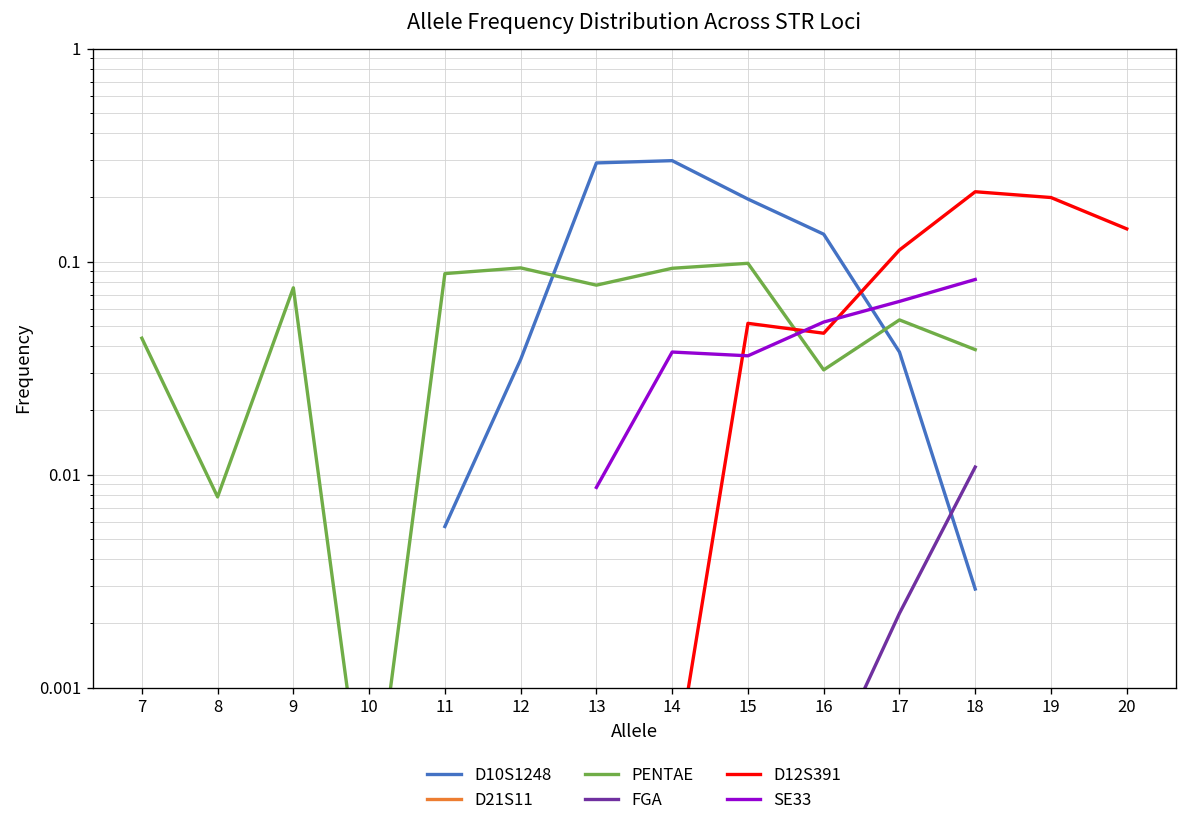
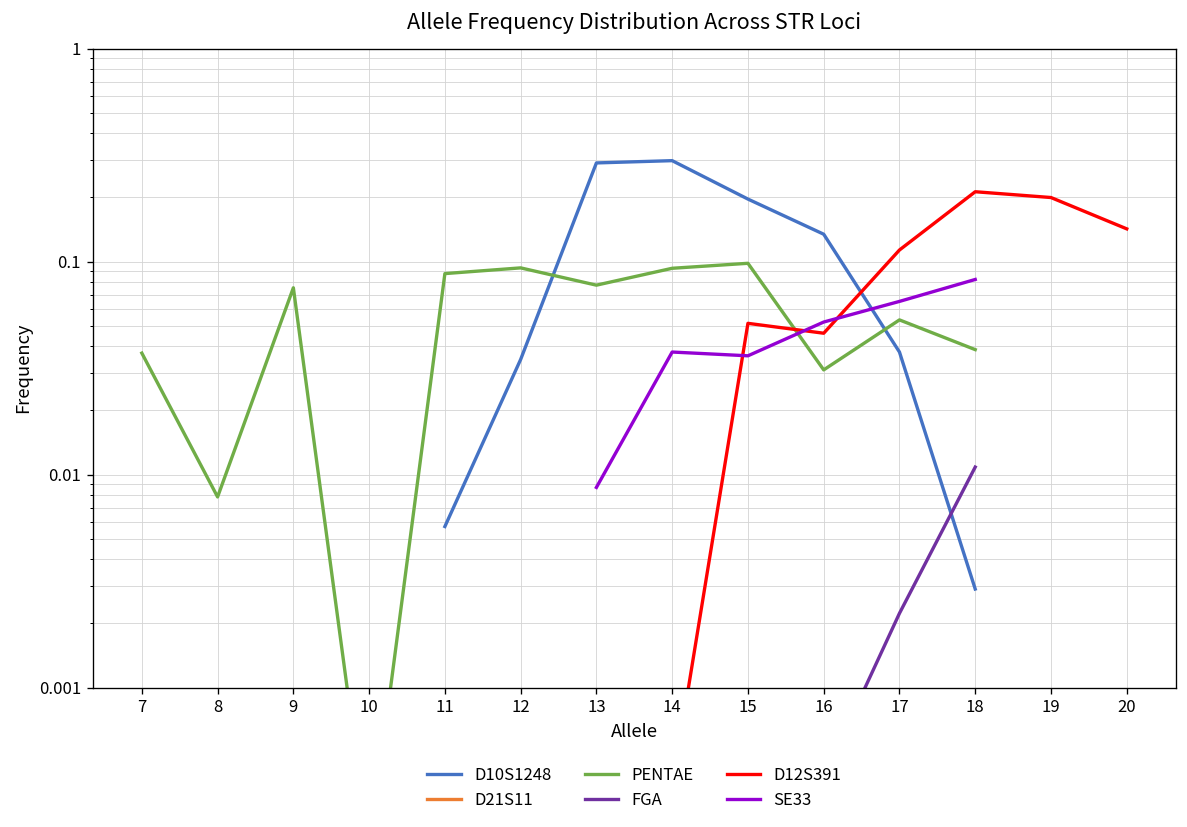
PENTAE, 7: 0.044 -> 0.037
